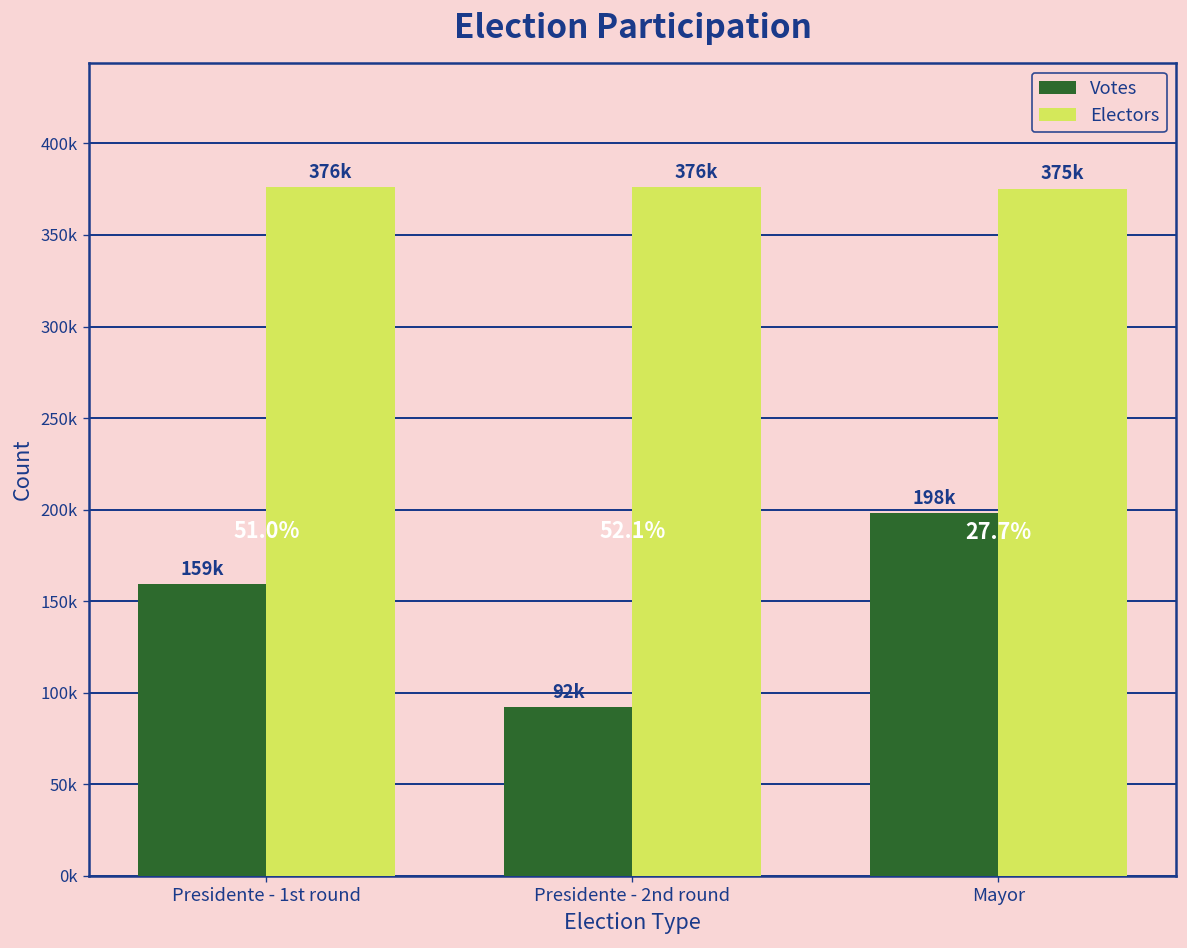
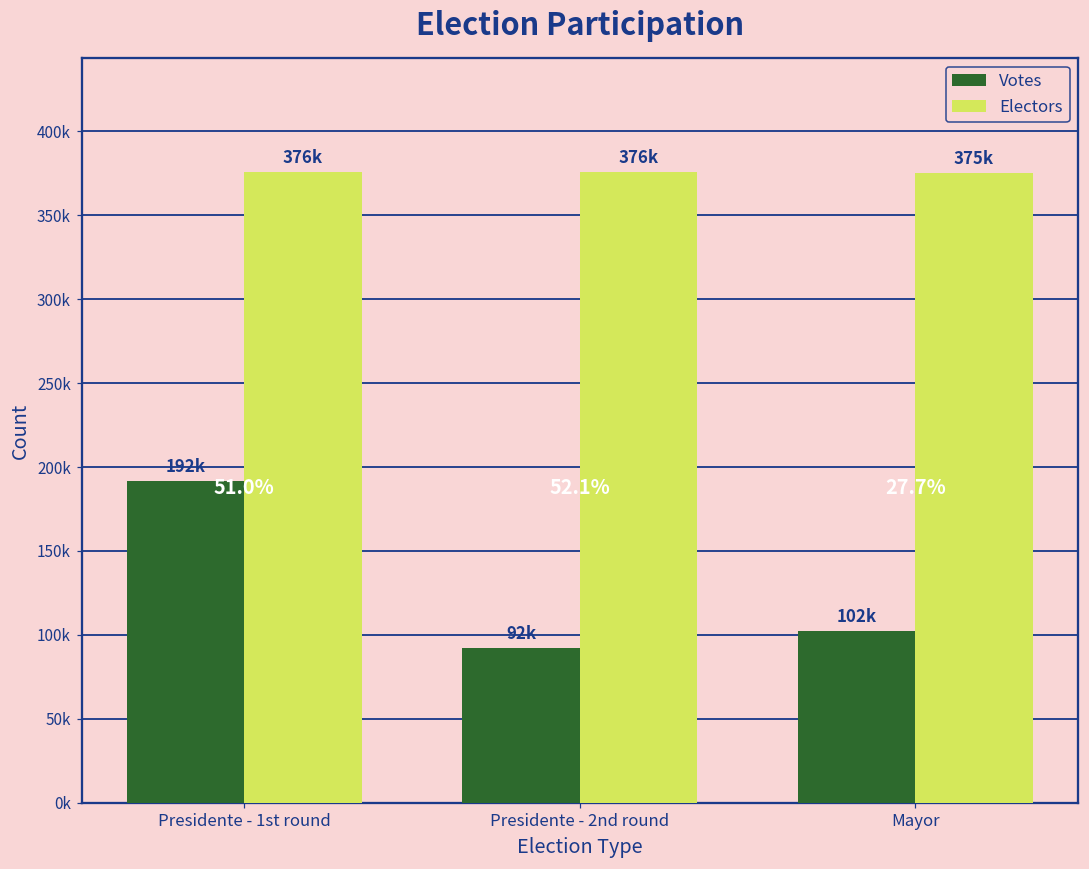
Votes, Presidente - 1st round: 159k -> 192k
Votes, Mayor: 198k -> 102k
